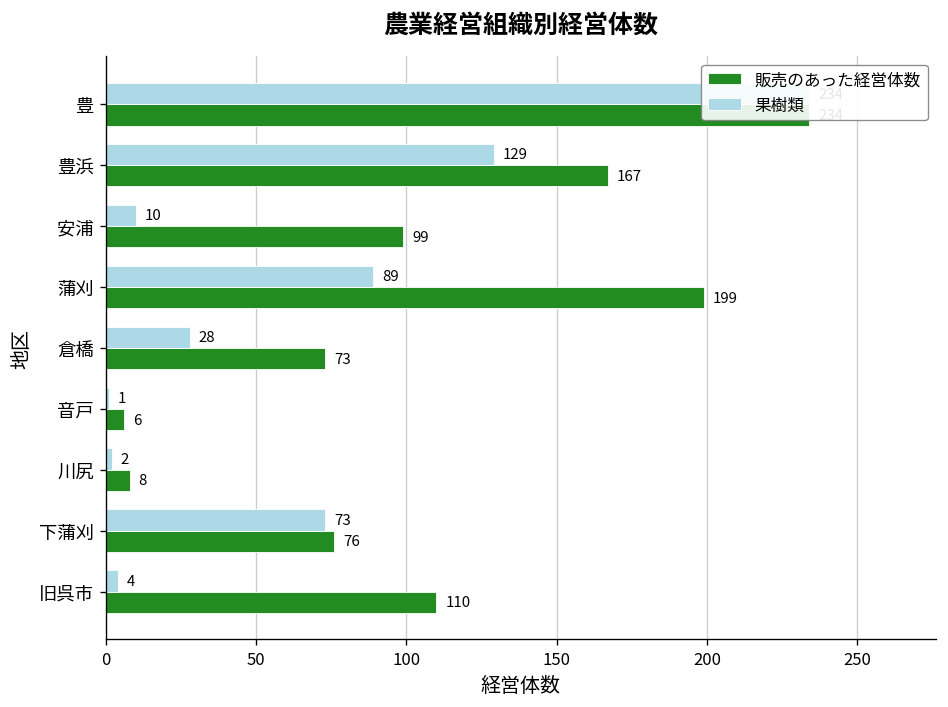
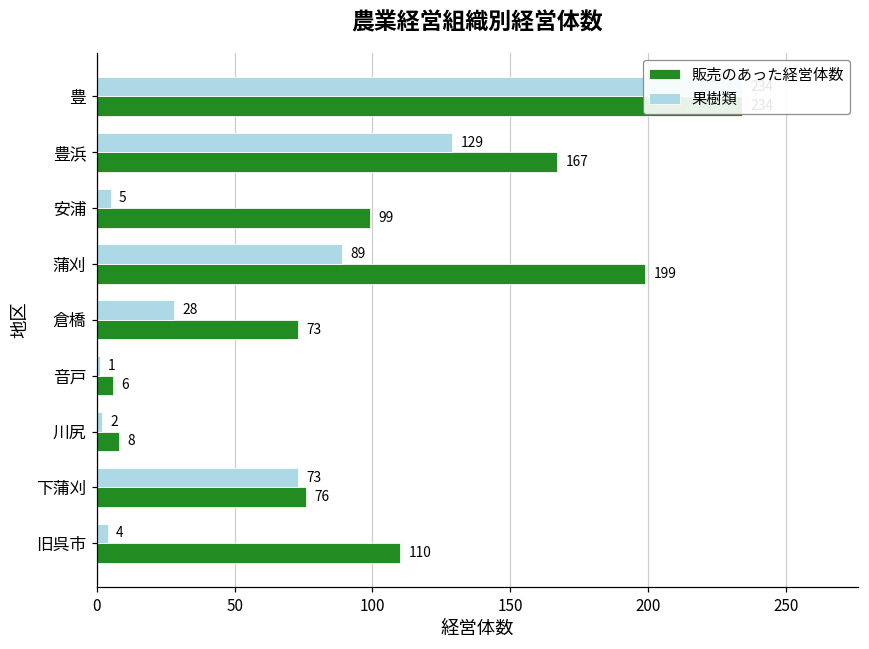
果樹類, 安浦: 10 -> 5
